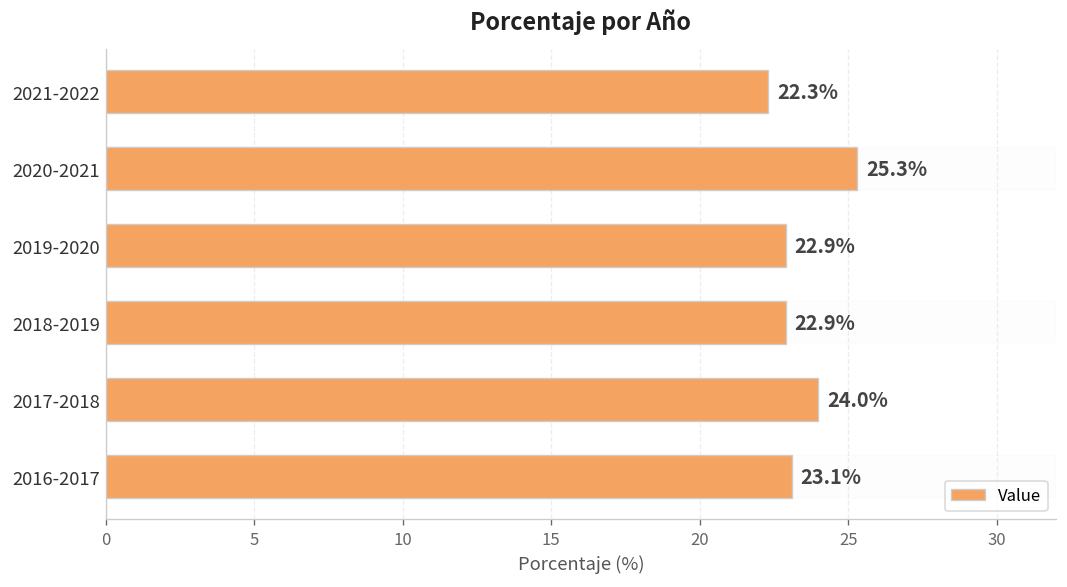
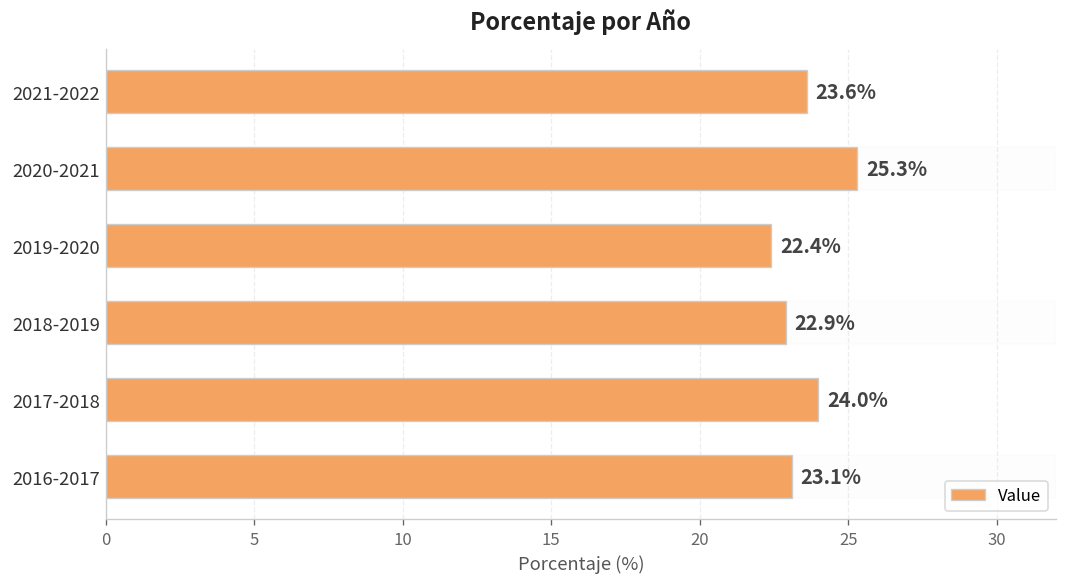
2021-2022: 22.3% -> 23.6%
2019-2020: 22.9% -> 22.4%
